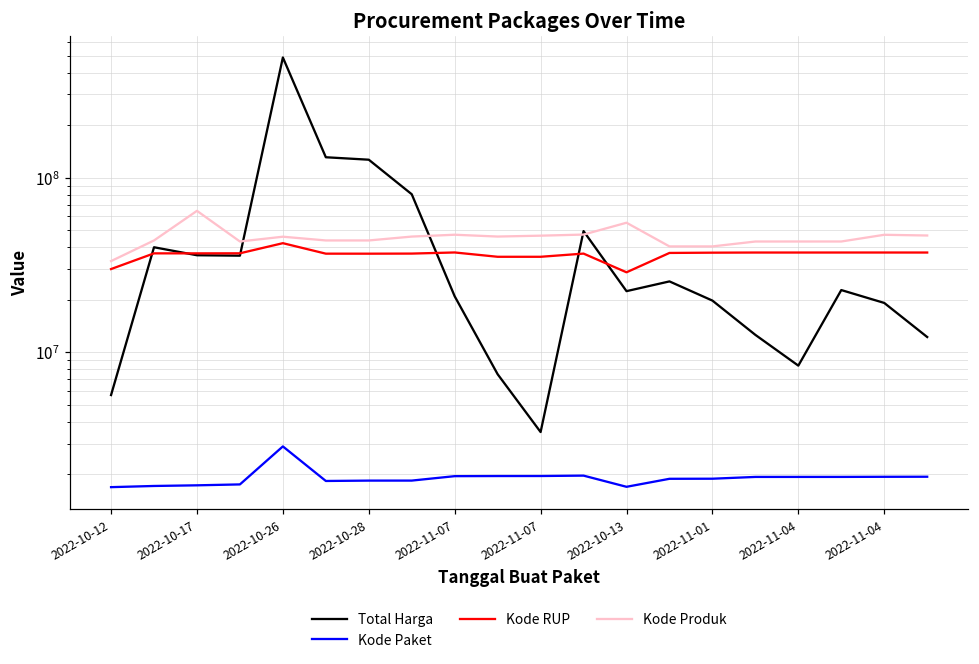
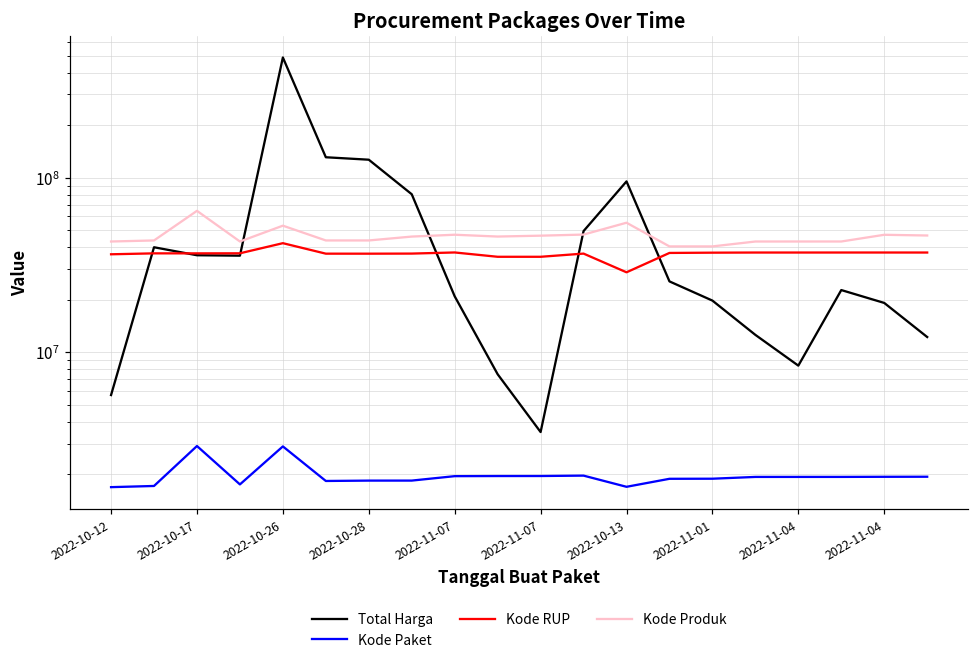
Kode RUP, 2022-10-12: 30000000 -> 36000000
Kode Produk, 2022-10-12: 33000000 -> 43000000
Kode Paket, 2022-10-17: 1700000 -> 2900000
Kode Produk, 2022-10-26: 46000000 -> 53000000
Total Harga, 2022-10-13: 22000000 -> 100000000
